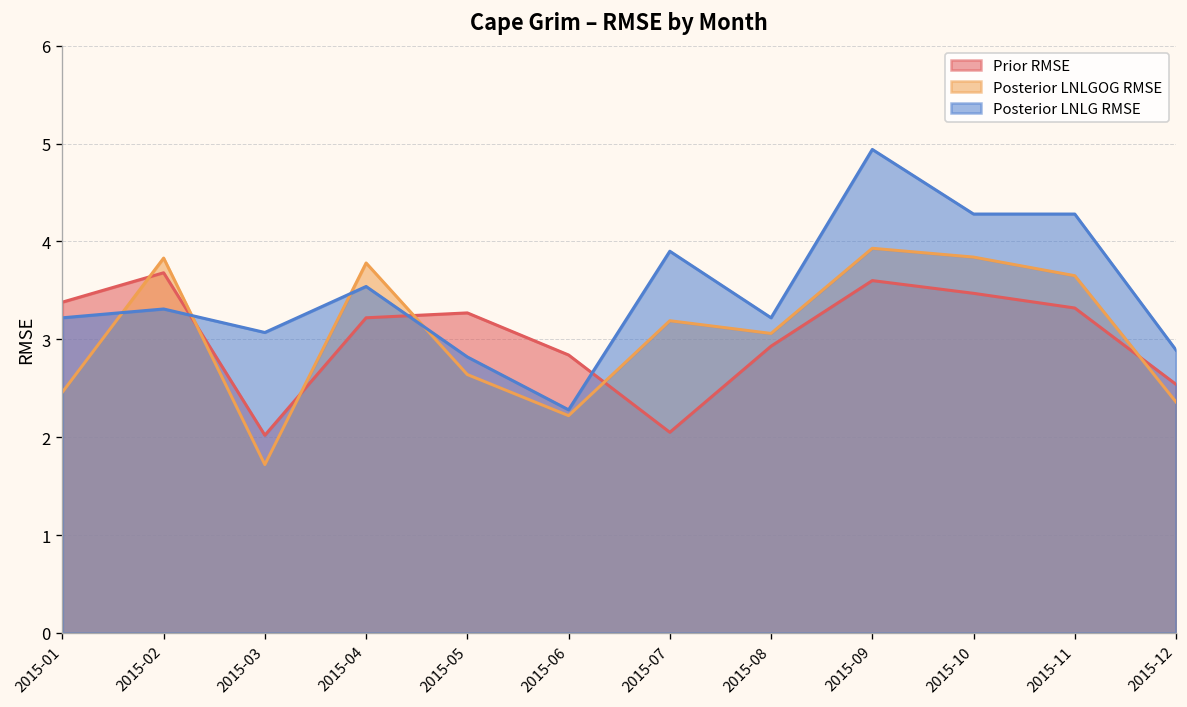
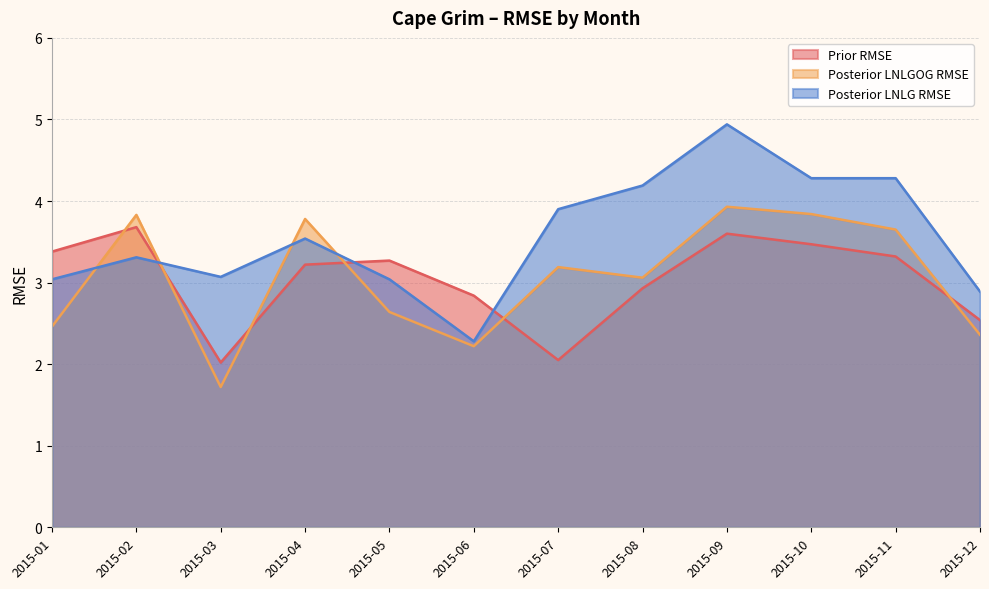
Posterior LNLG RMSE, 2015-01: 3.2 -> 3.0
Posterior LNLG RMSE, 2015-05: 2.8 -> 3.0
Posterior LNLG RMSE, 2015-08: 3.2 -> 4.2
